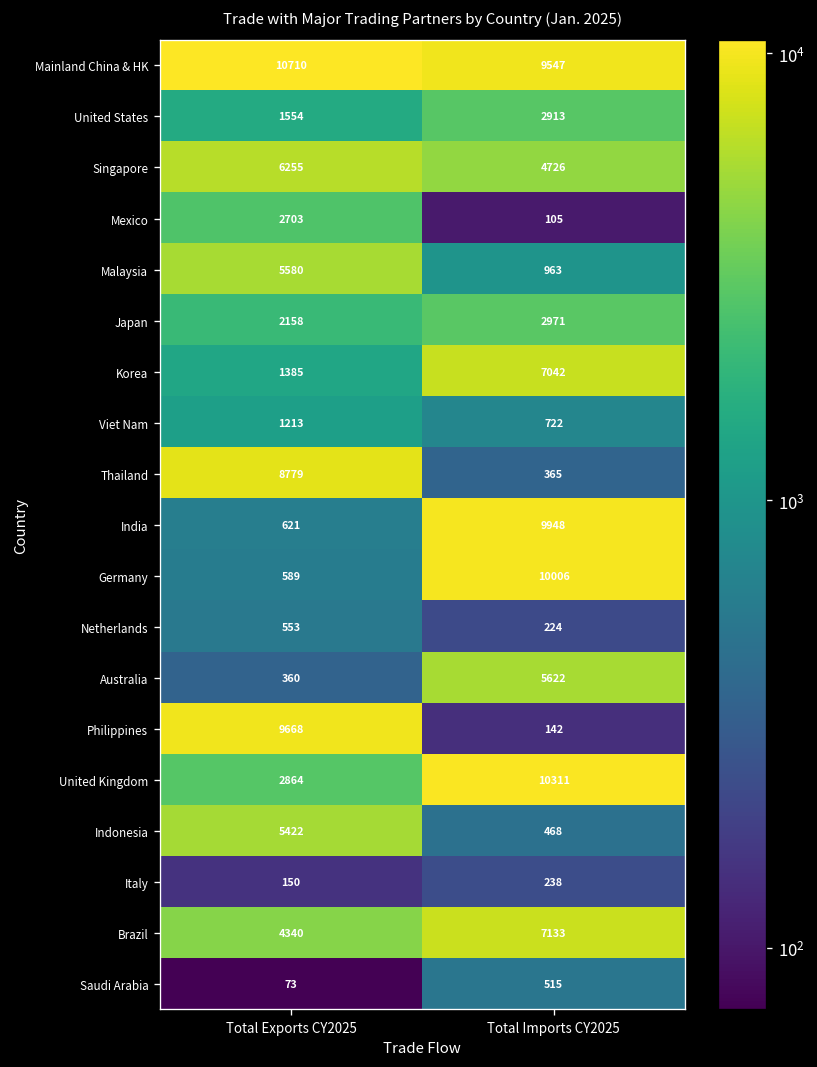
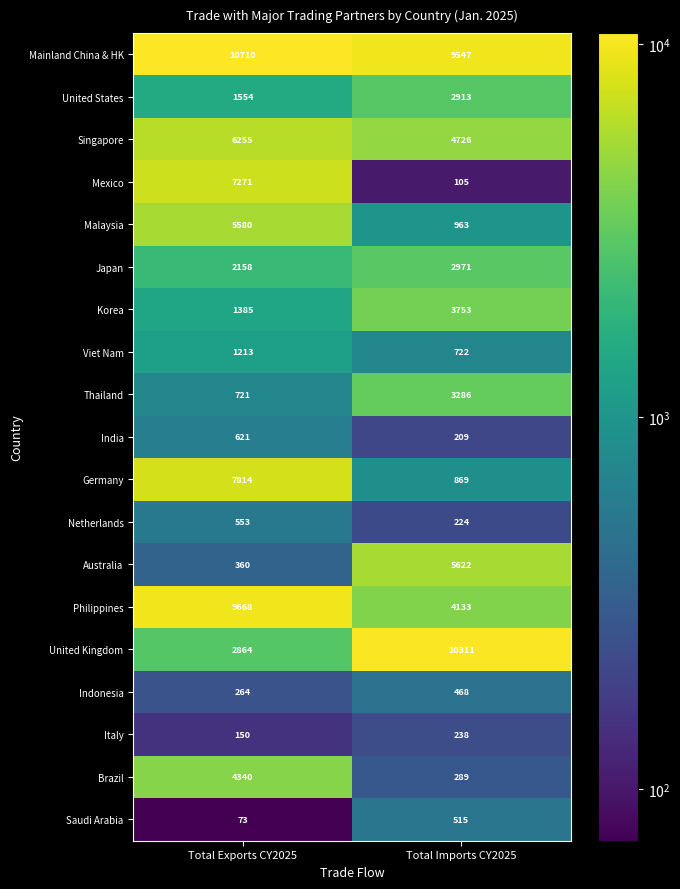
Mexico, Total Exports CY2025: 2703 -> 7271
Korea, Total Imports CY2025: 7042 -> 3753
Thailand, Total Exports CY2025: 8779 -> 721
Thailand, Total Imports CY2025: 365 -> 3286
India, Total Imports CY2025: 9948 -> 209
Germany, Total Exports CY2025: 589 -> 7814
Germany, Total Imports CY2025: 10006 -> 869
Philippines, Total Imports CY2025: 142 -> 4133
Indonesia, Total Exports CY2025: 5422 -> 264
Brazil, Total Imports CY2025: 7133 -> 289
